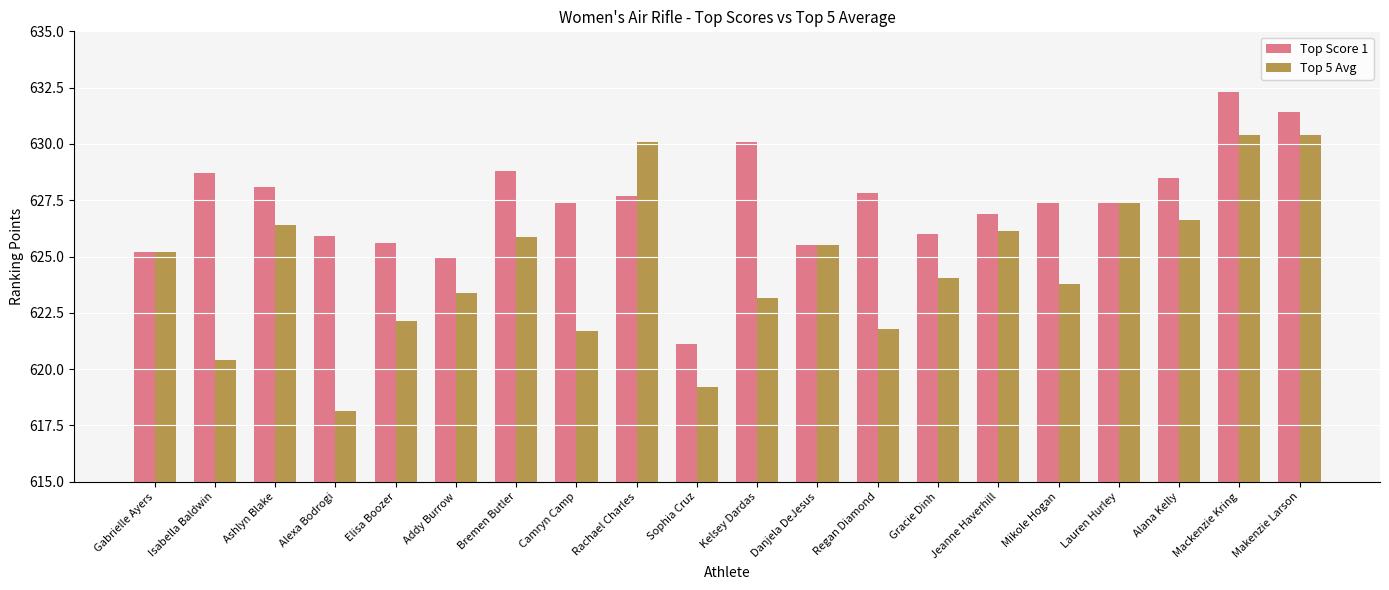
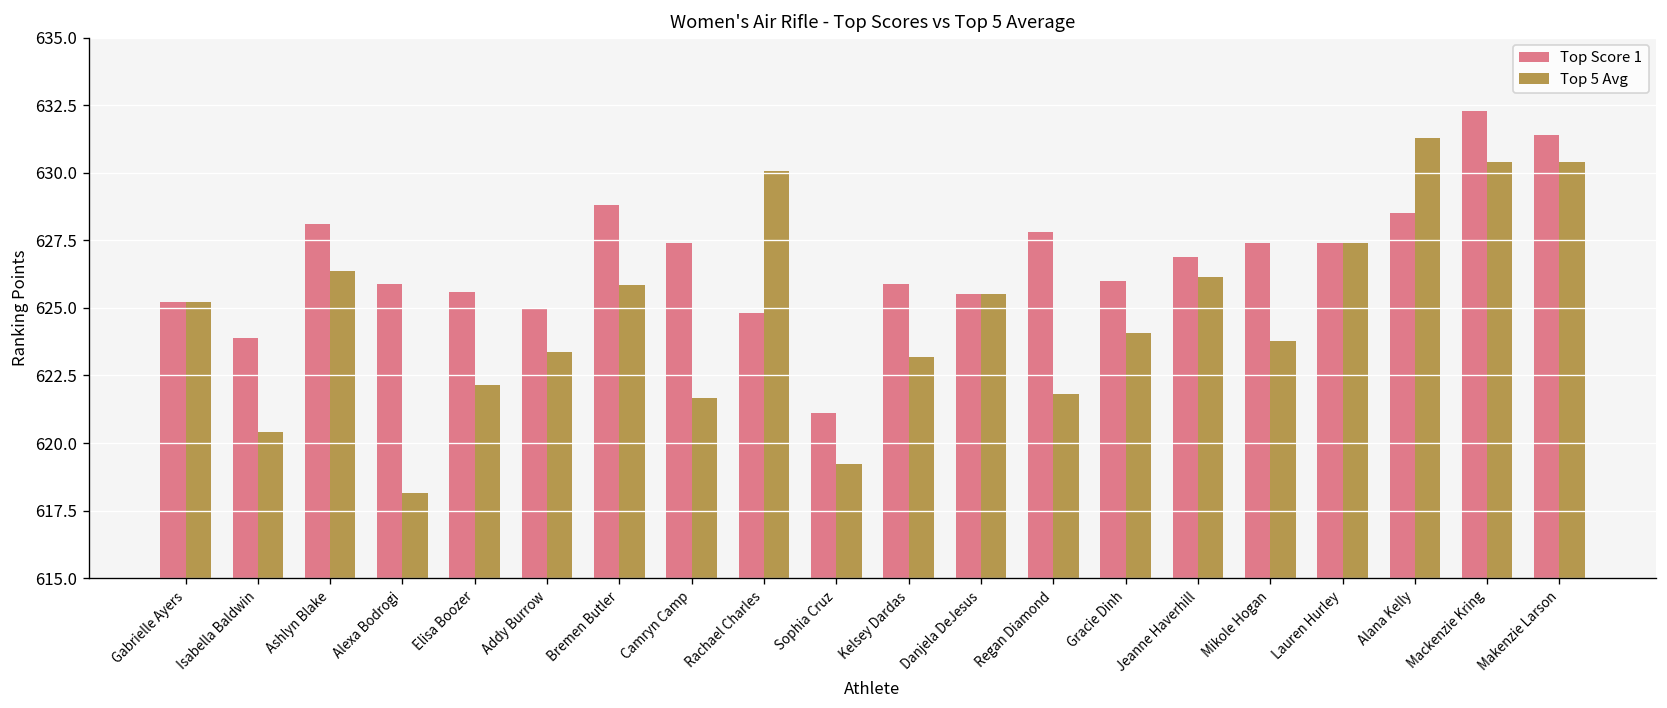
Top Score 1, Isabella Baldwin: 628.7 -> 623.9
Top Score 1, Rachael Charles: 627.7 -> 624.8
Top Score 1, Kelsey Dardas: 630.1 -> 625.9
Top 5 Avg, Alana Kelly: 626.6 -> 631.3
